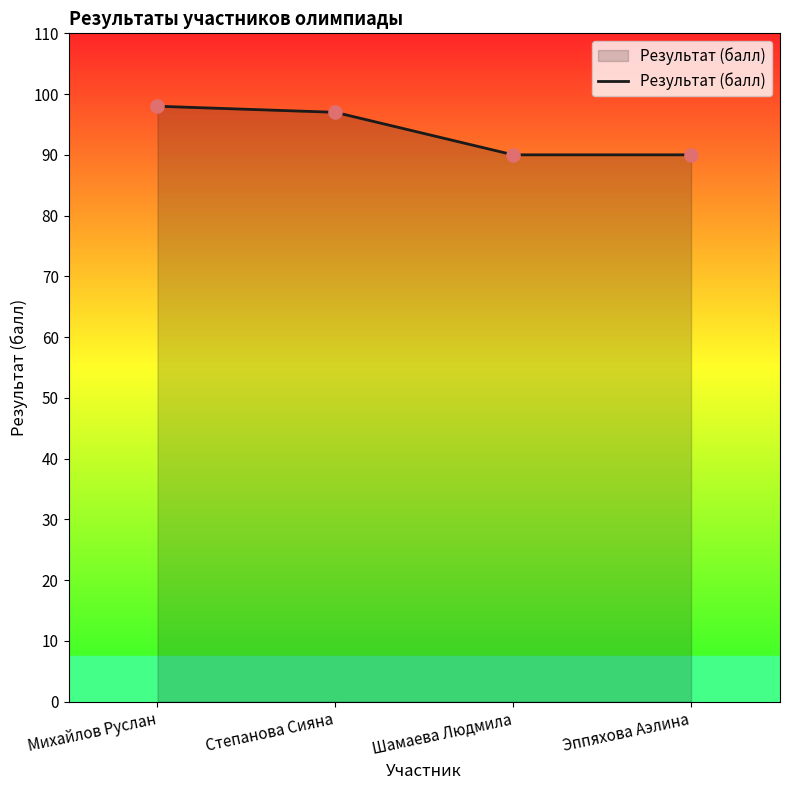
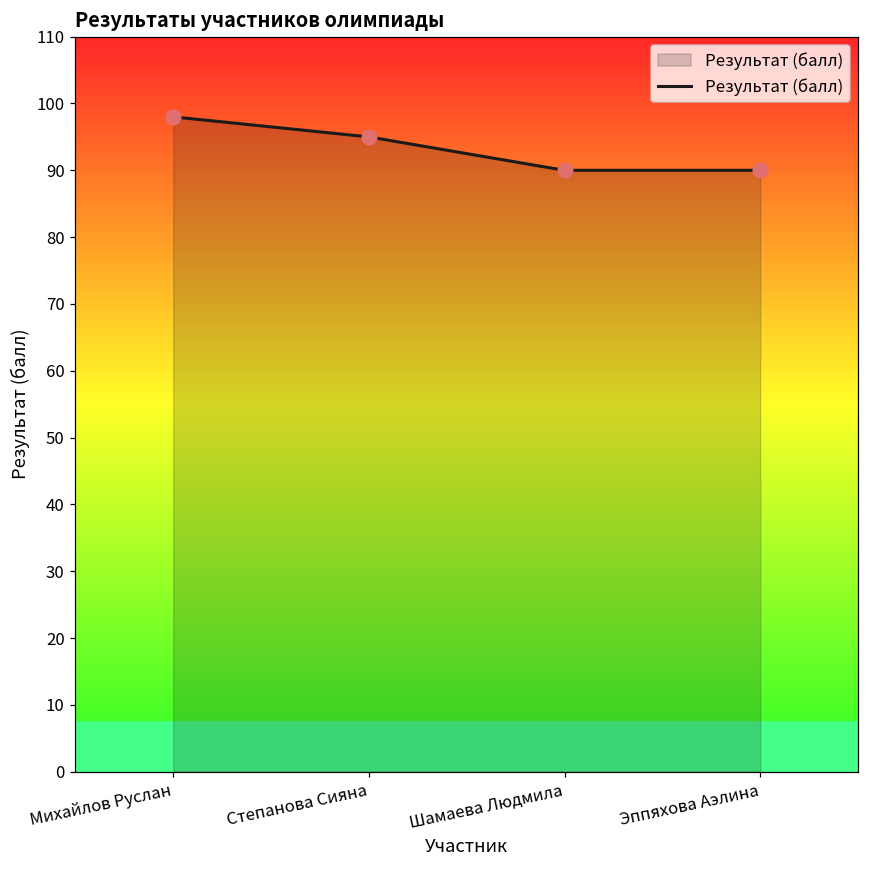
Степанова Сияна: 97 -> 95
